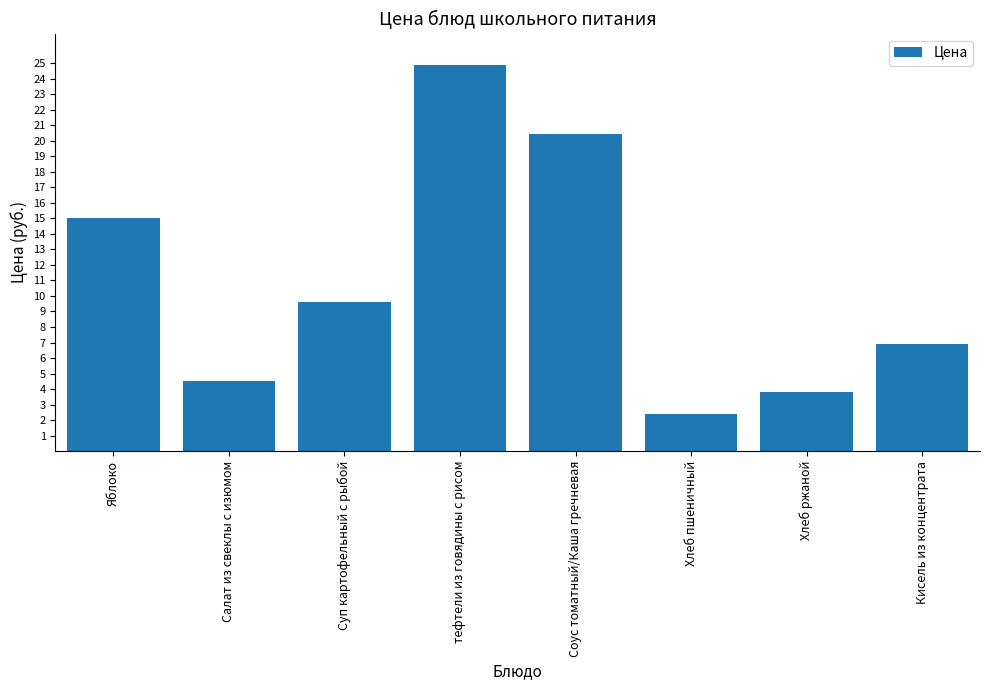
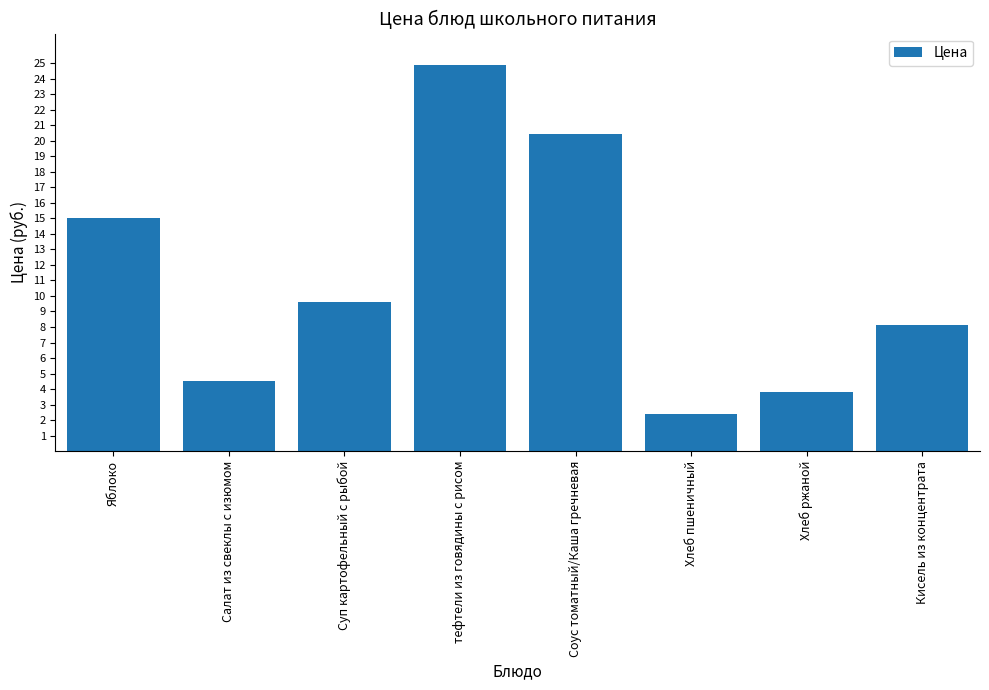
Кисель из концентрата: 6.9 -> 8.1
